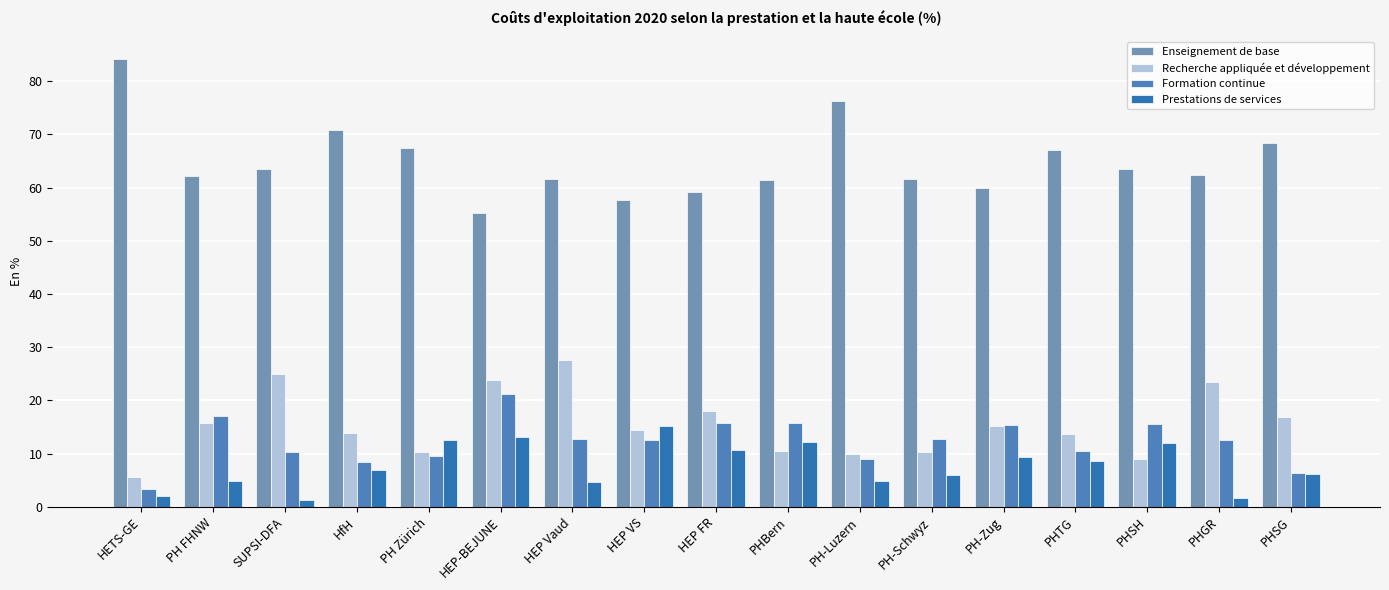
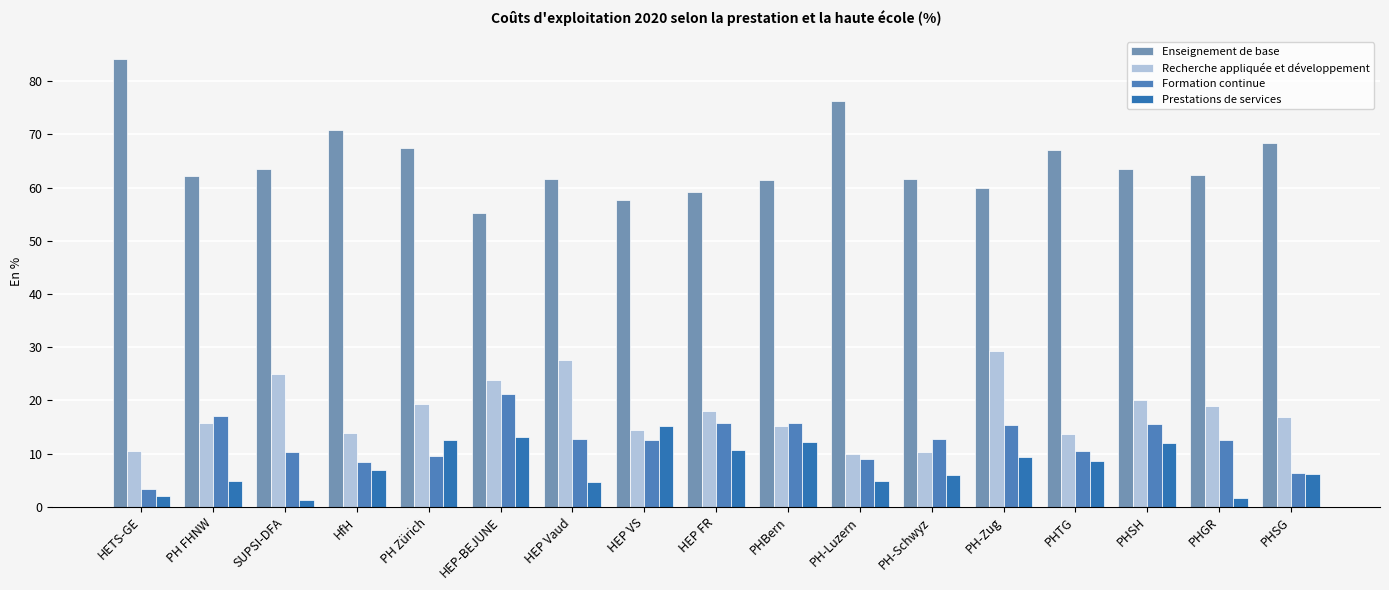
Recherche appliquée et développement, HETS-GE: 6 -> 10
Recherche appliquée et développement, PH Zürich: 10 -> 19
Recherche appliquée et développement, PHBern: 11 -> 15
Recherche appliquée et développement, PH-Zug: 15 -> 29
Recherche appliquée et développement, PHSH: 9 -> 20
Recherche appliquée et développement, PHGR: 23 -> 19
